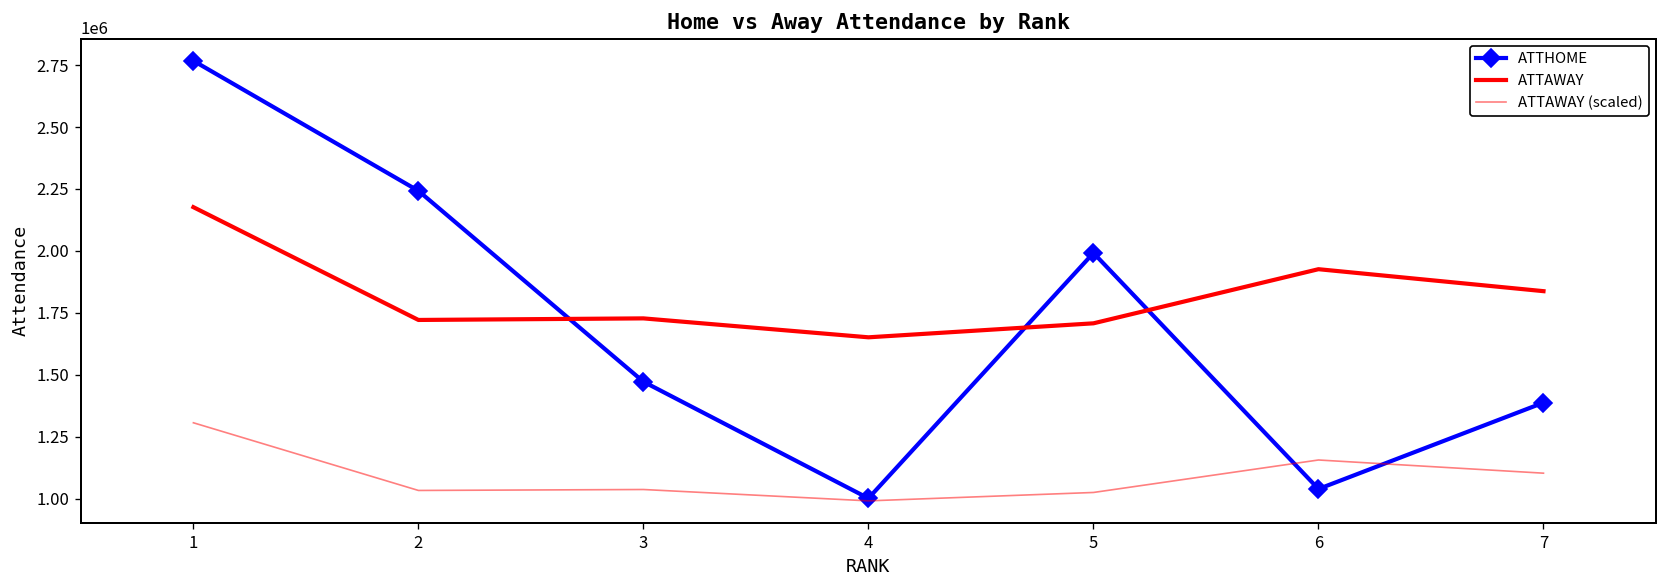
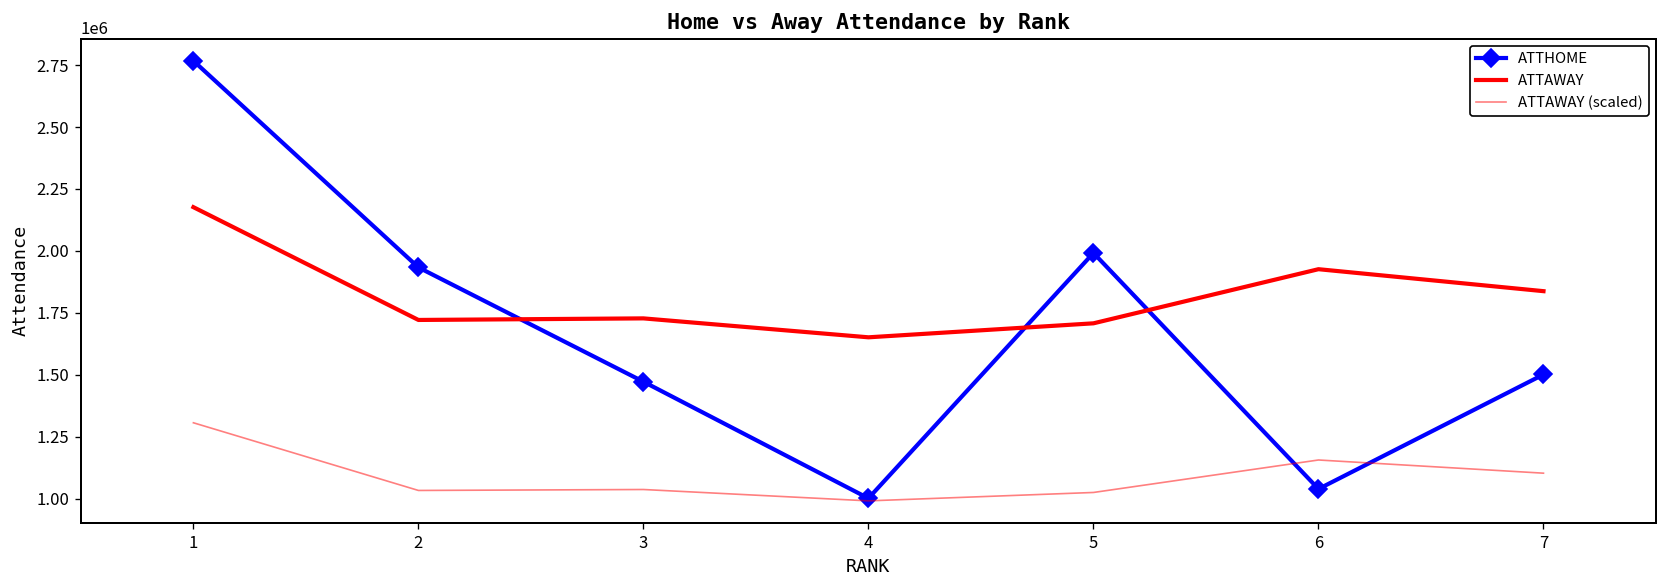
ATTHOME, 2: 2240000 -> 1930000
ATTHOME, 7: 1390000 -> 1500000
